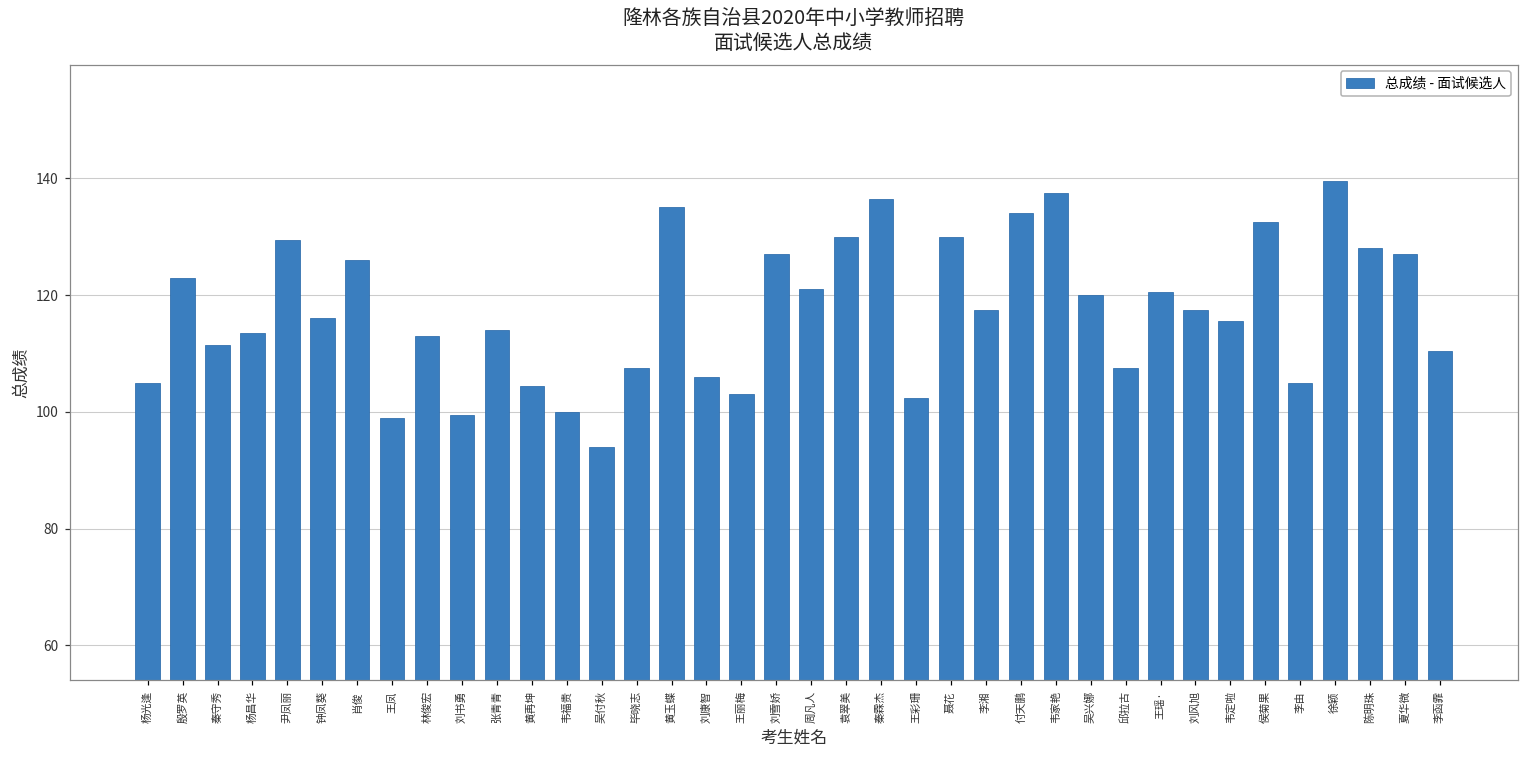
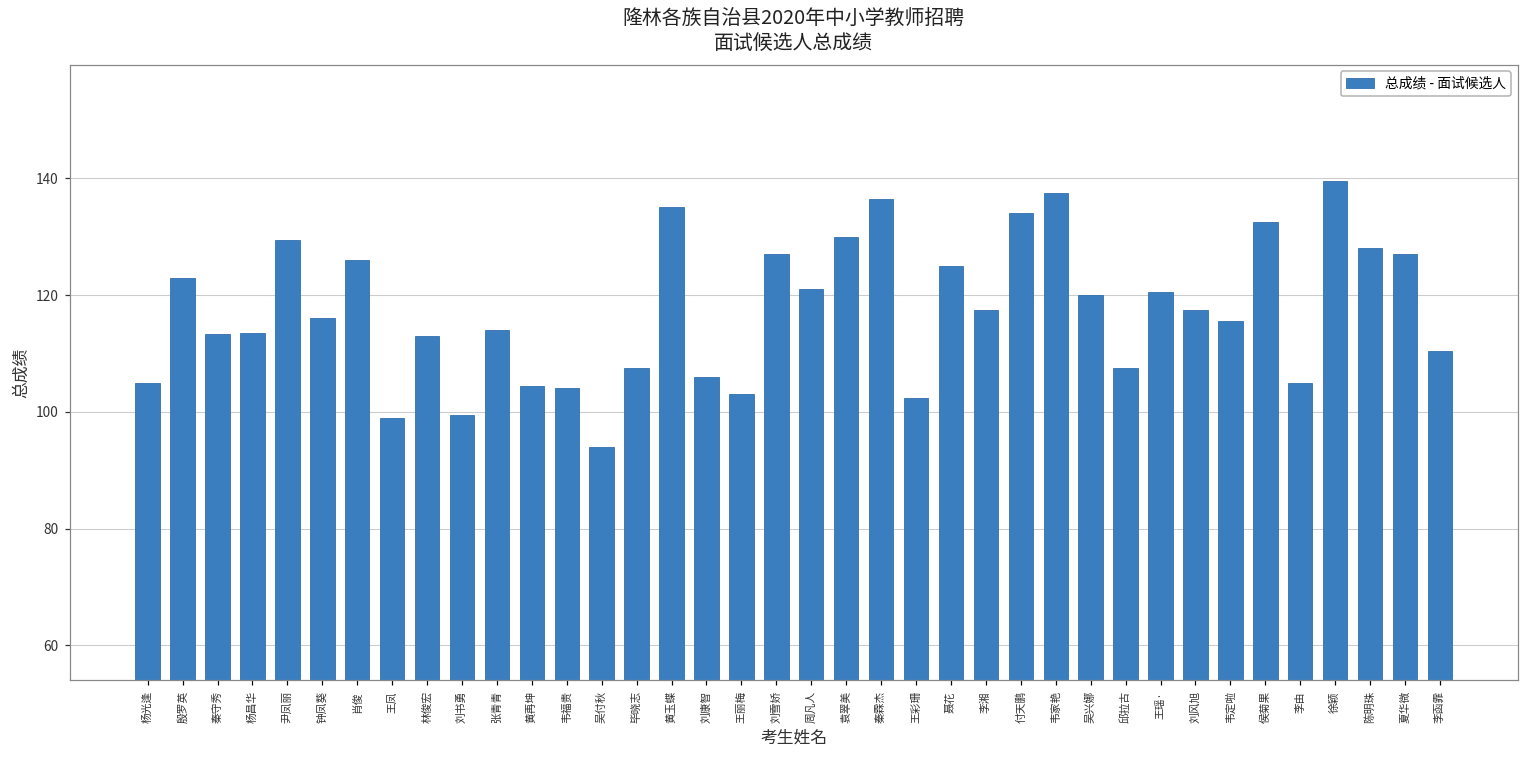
秦守秀: 112 -> 113
韦福贵: 100 -> 104
聂花: 130 -> 125
